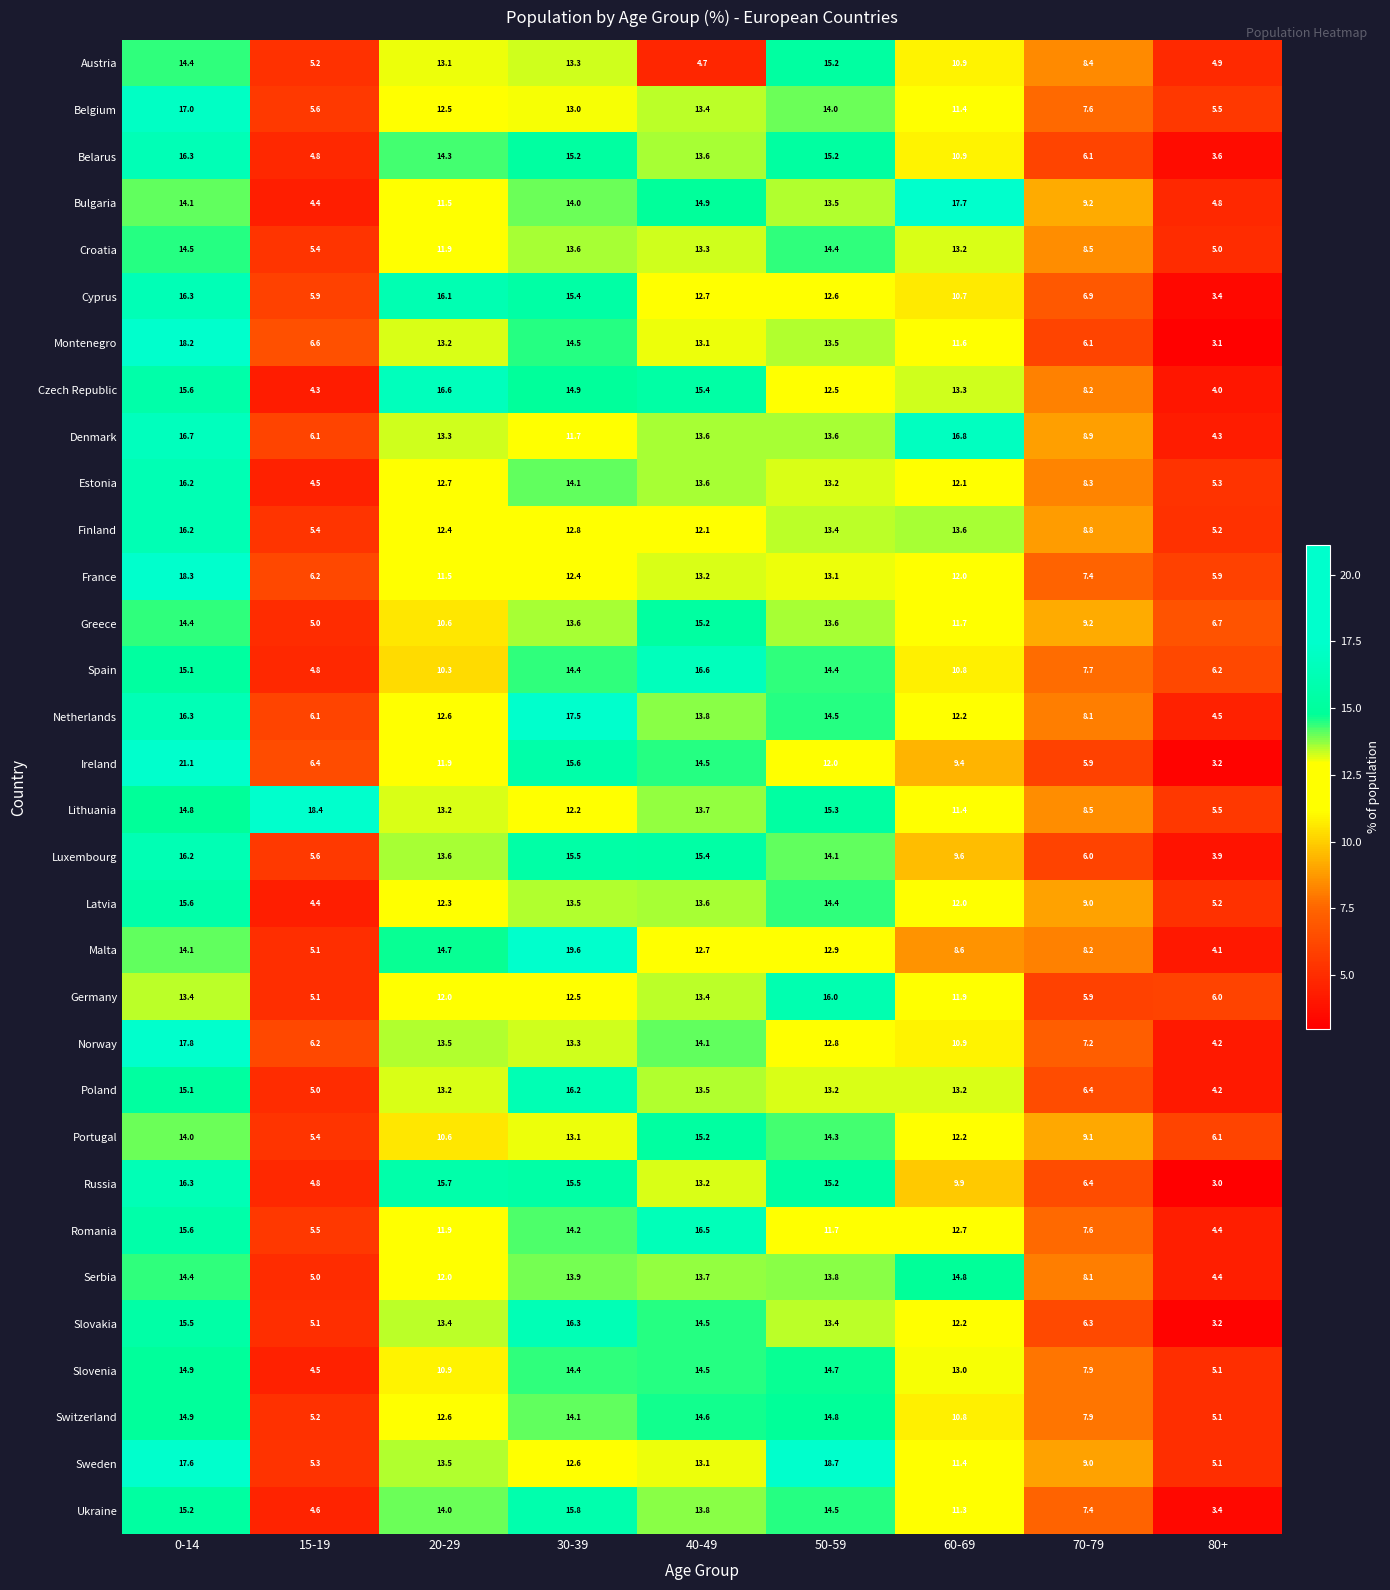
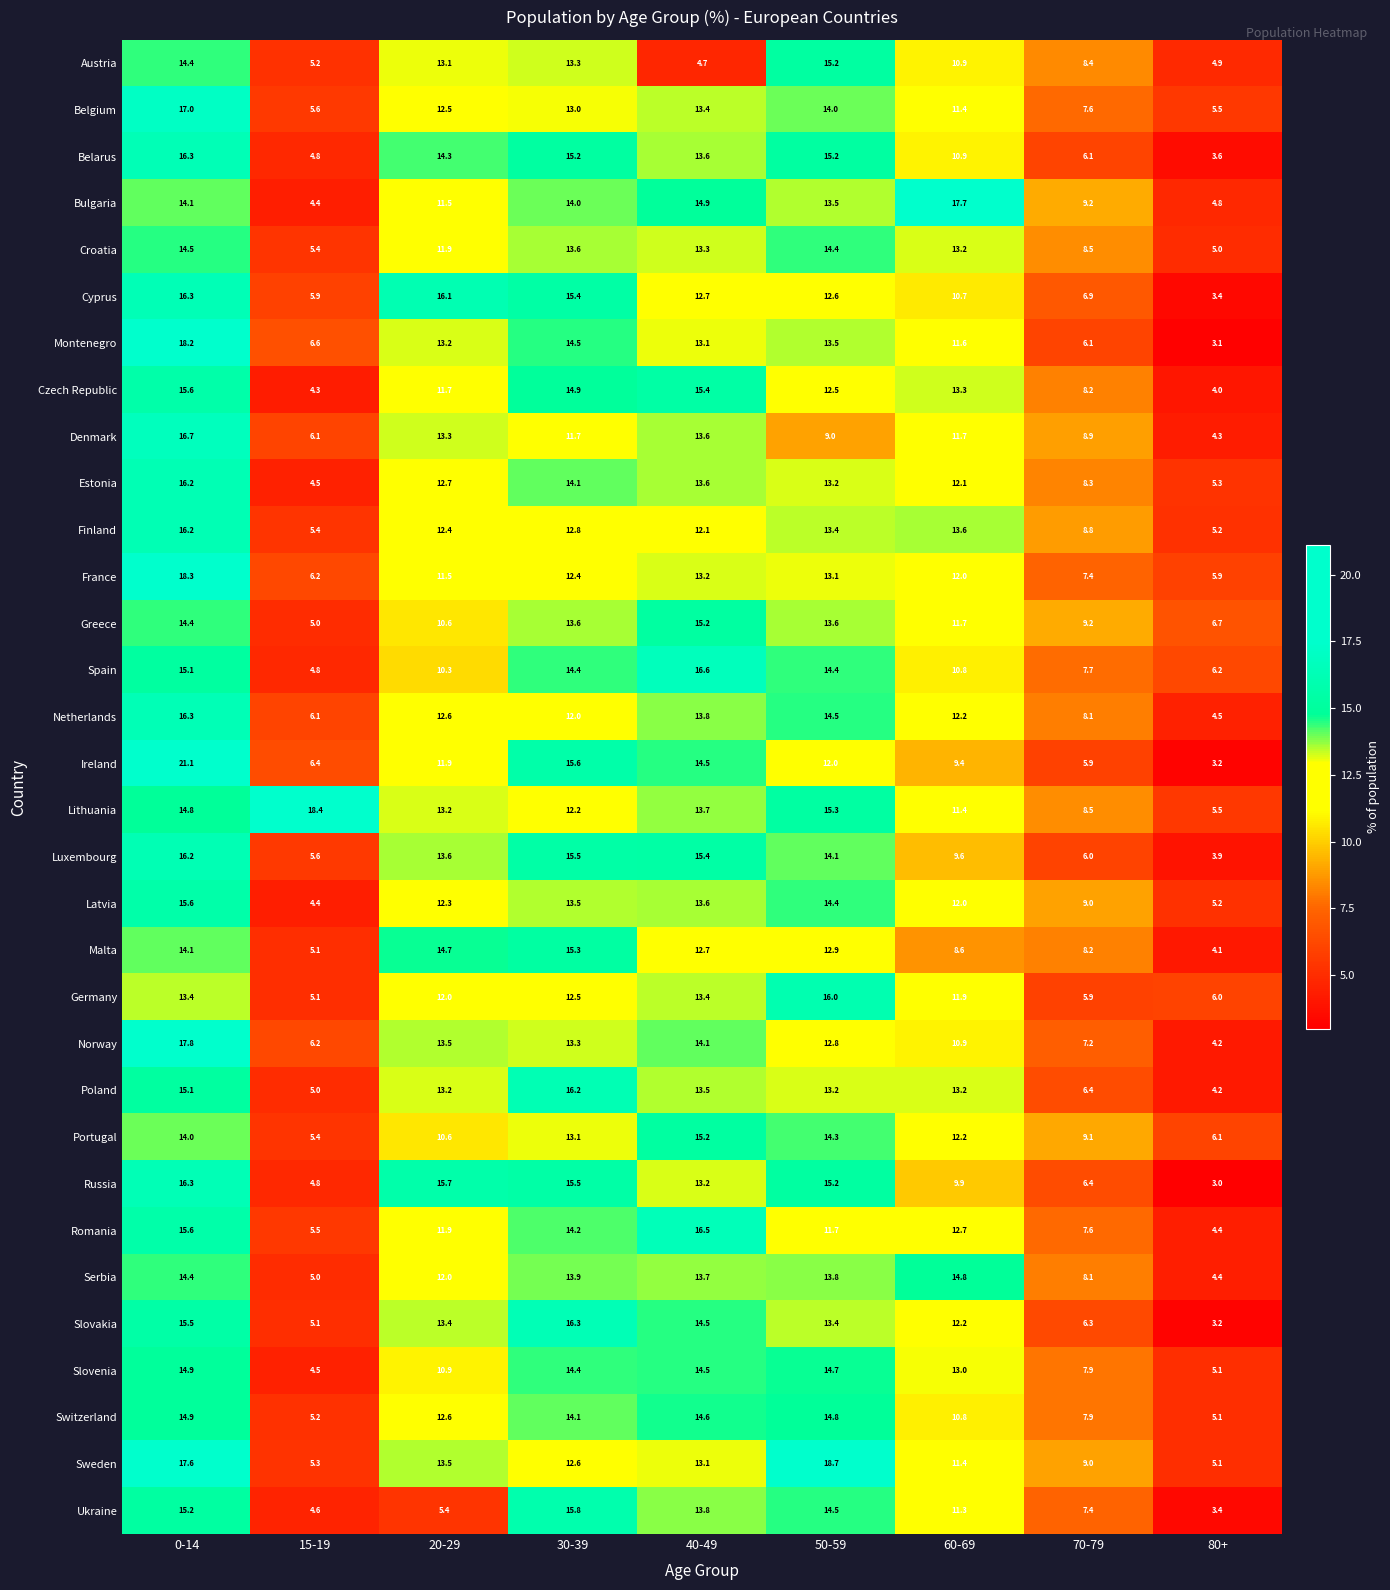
Czech Republic, 20-29: 16.6 -> 11.7
Denmark, 50-59: 13.6 -> 9.0
Denmark, 60-69: 16.8 -> 11.7
Netherlands, 30-39: 17.5 -> 12.0
Malta, 30-39: 19.6 -> 15.3
Ukraine, 20-29: 14.0 -> 5.4
